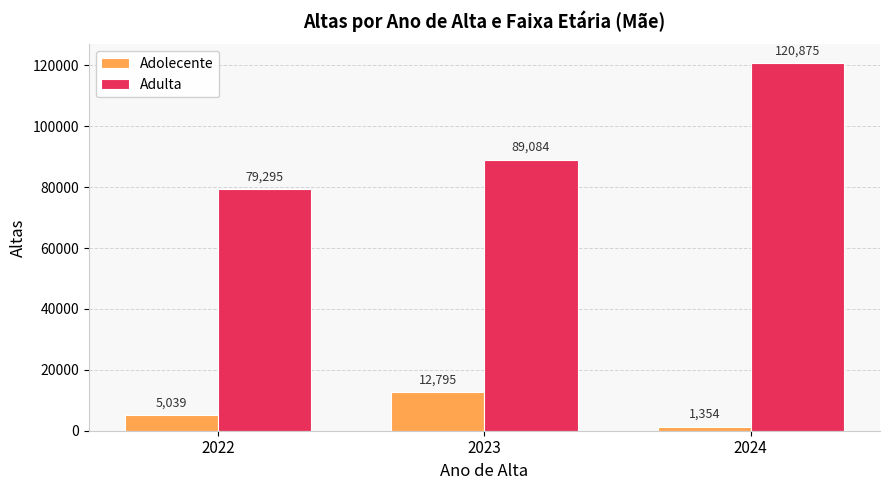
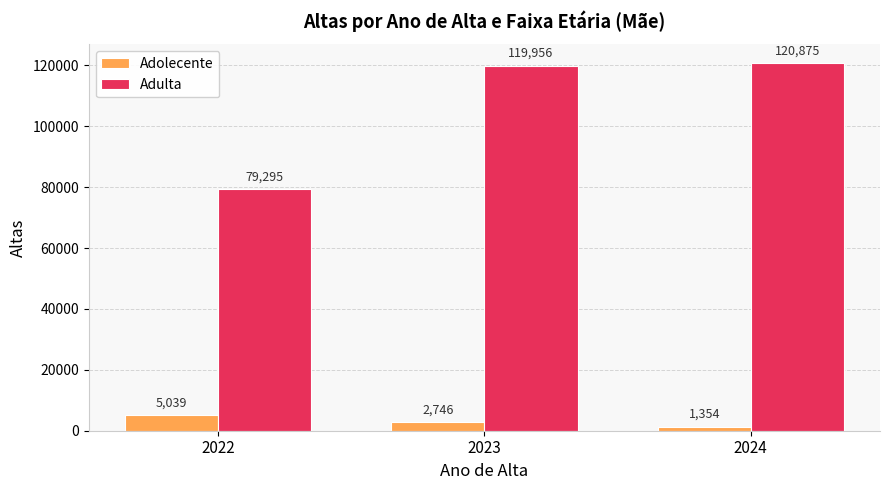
Adolecente, 2023: 12,795 -> 2,746
Adulta, 2023: 89,084 -> 119,956
